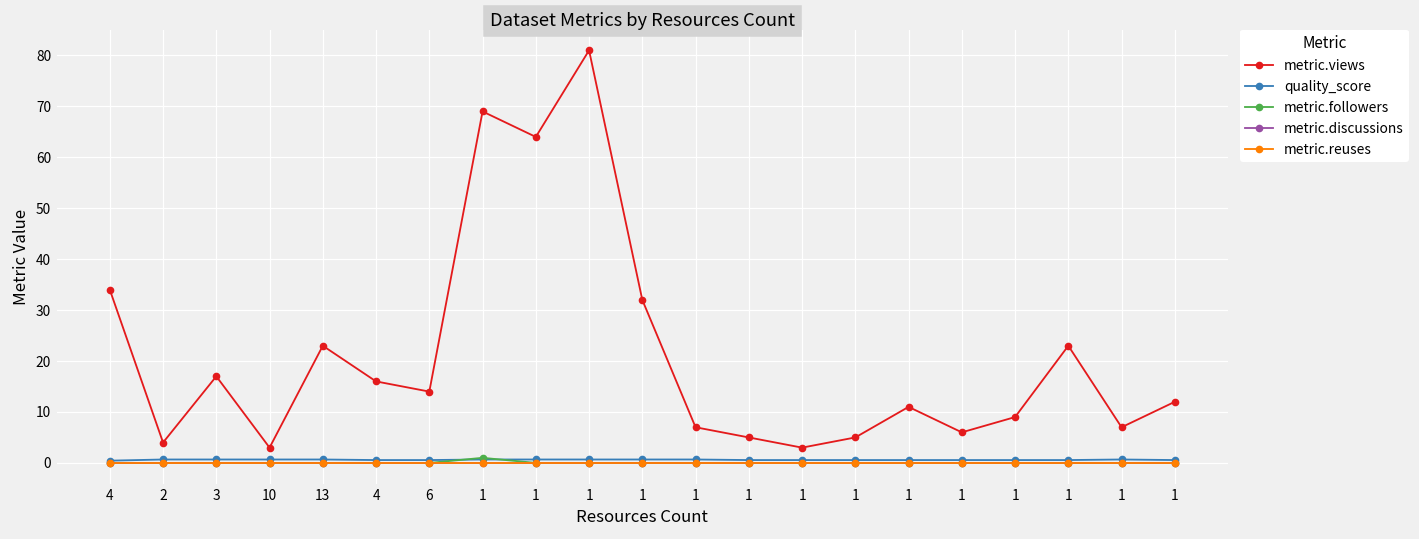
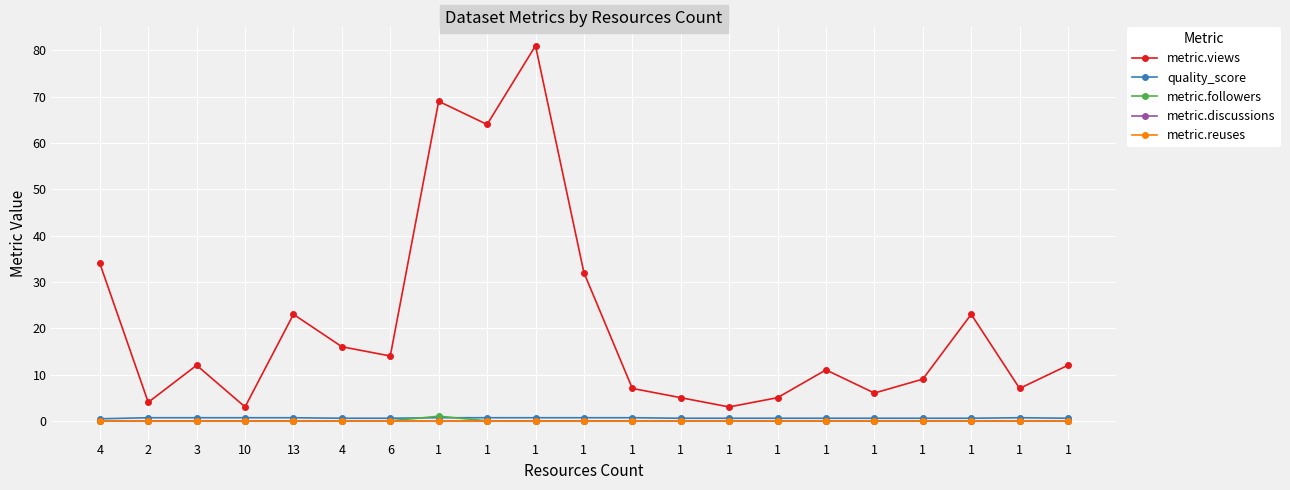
metric.views, 3: 17 -> 12
